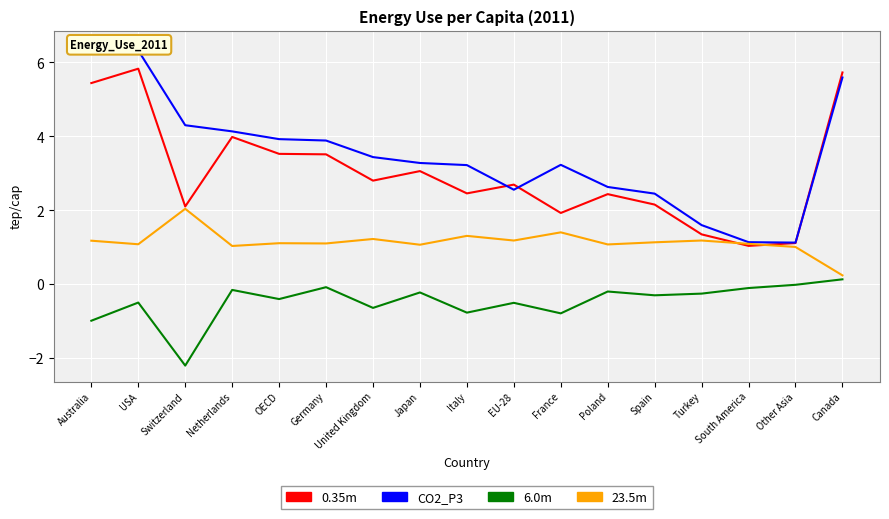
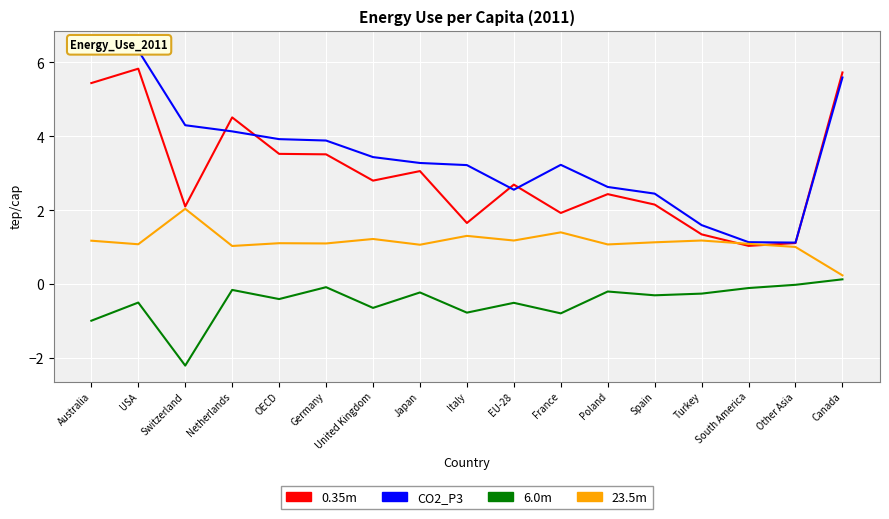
0.35m, Netherlands: 4.0 -> 4.5
0.35m, Italy: 2.5 -> 1.7
